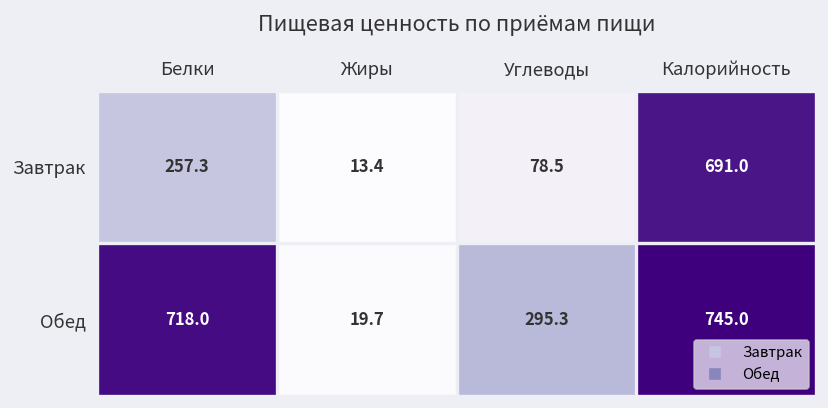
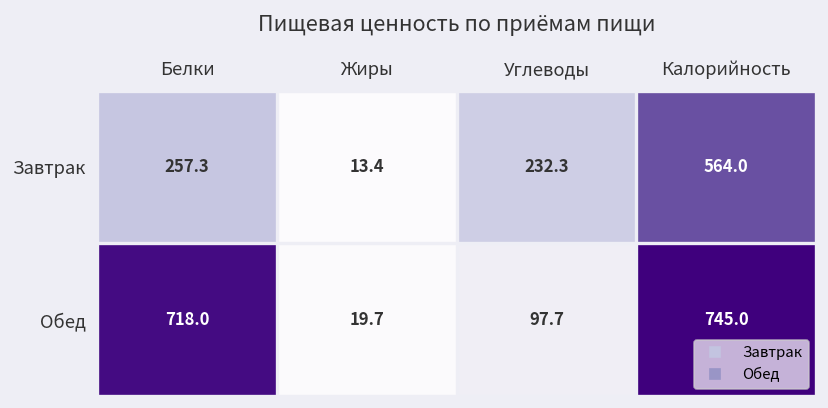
Завтрак, Углеводы: 78.5 -> 232.3
Завтрак, Калорийность: 691.0 -> 564.0
Обед, Углеводы: 295.3 -> 97.7
